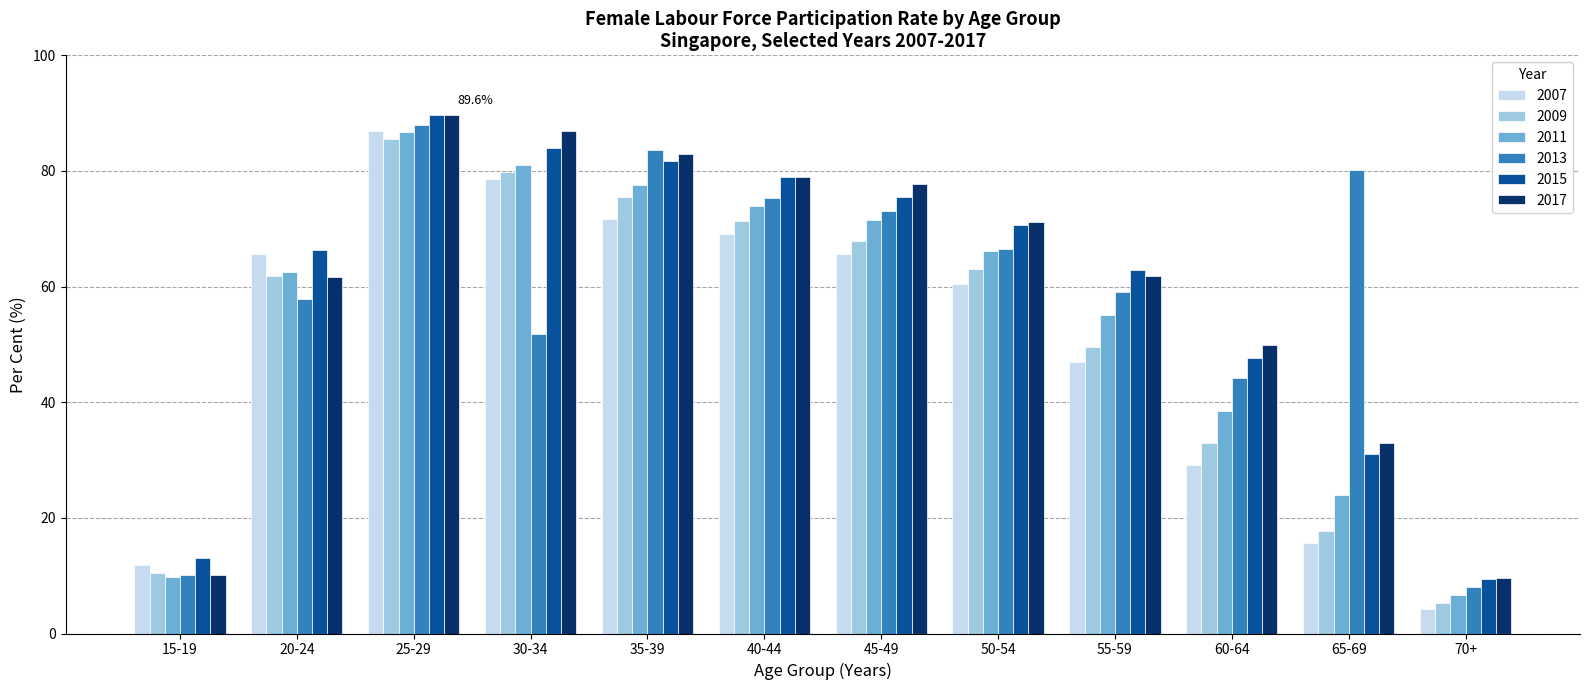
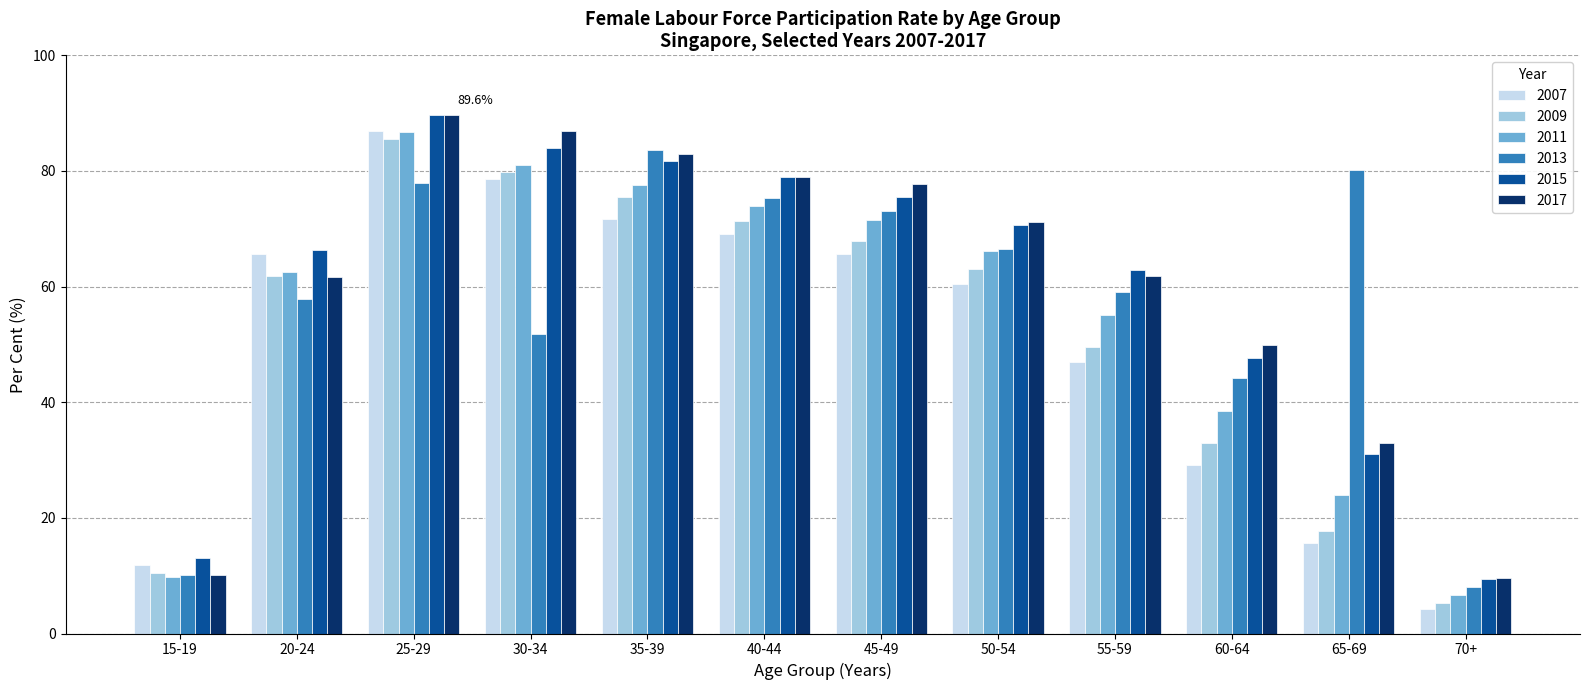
2013, 25-29: 88 -> 78
